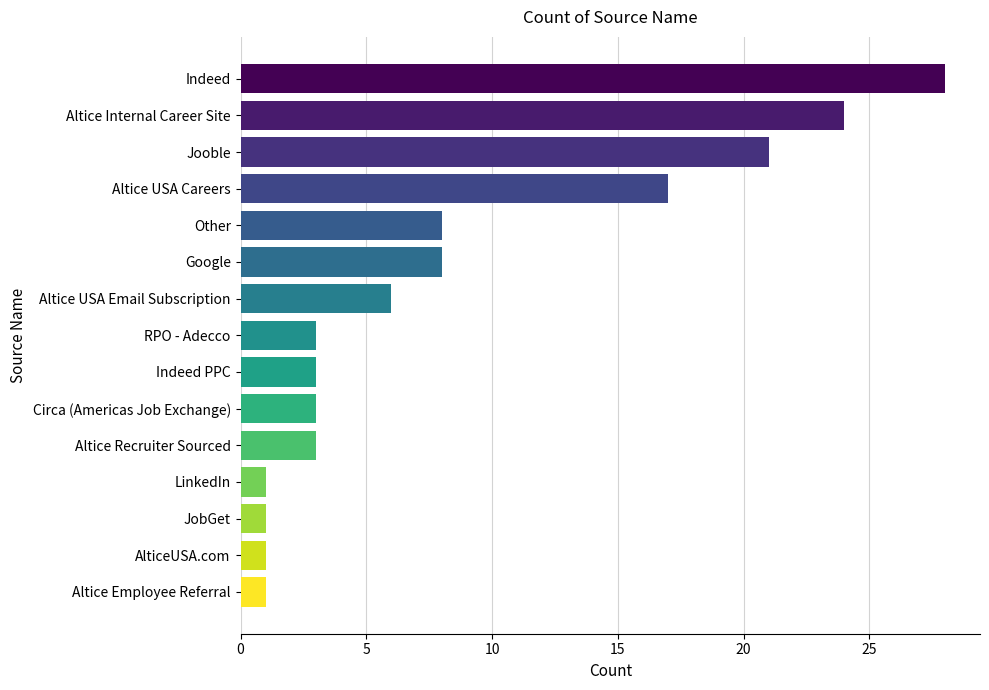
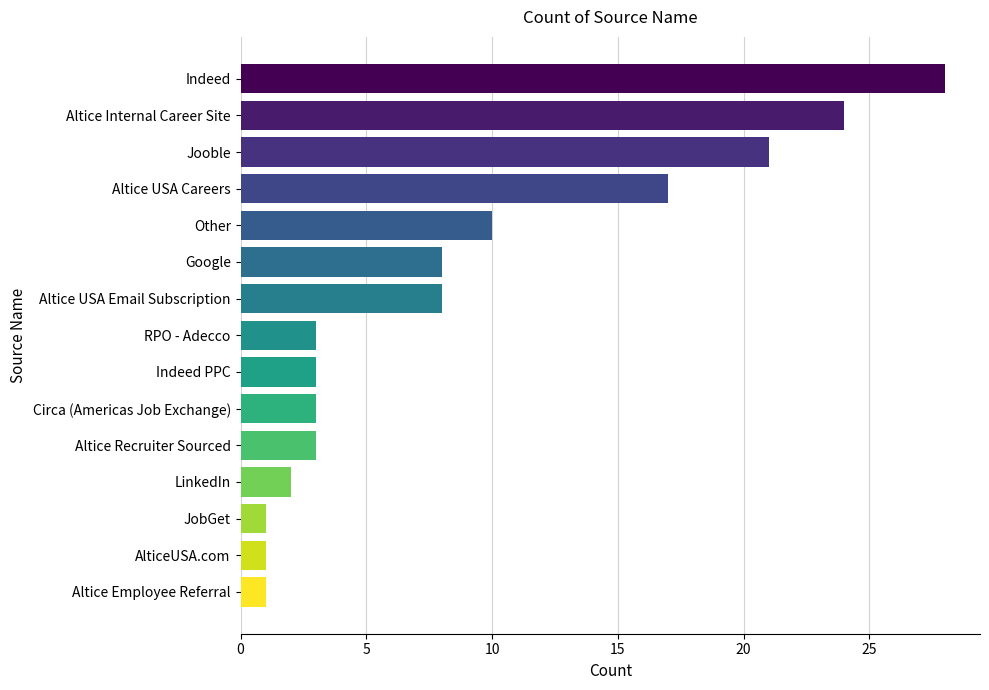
Other: 8 -> 10
Altice USA Email Subscription: 6 -> 8
LinkedIn: 1 -> 2
